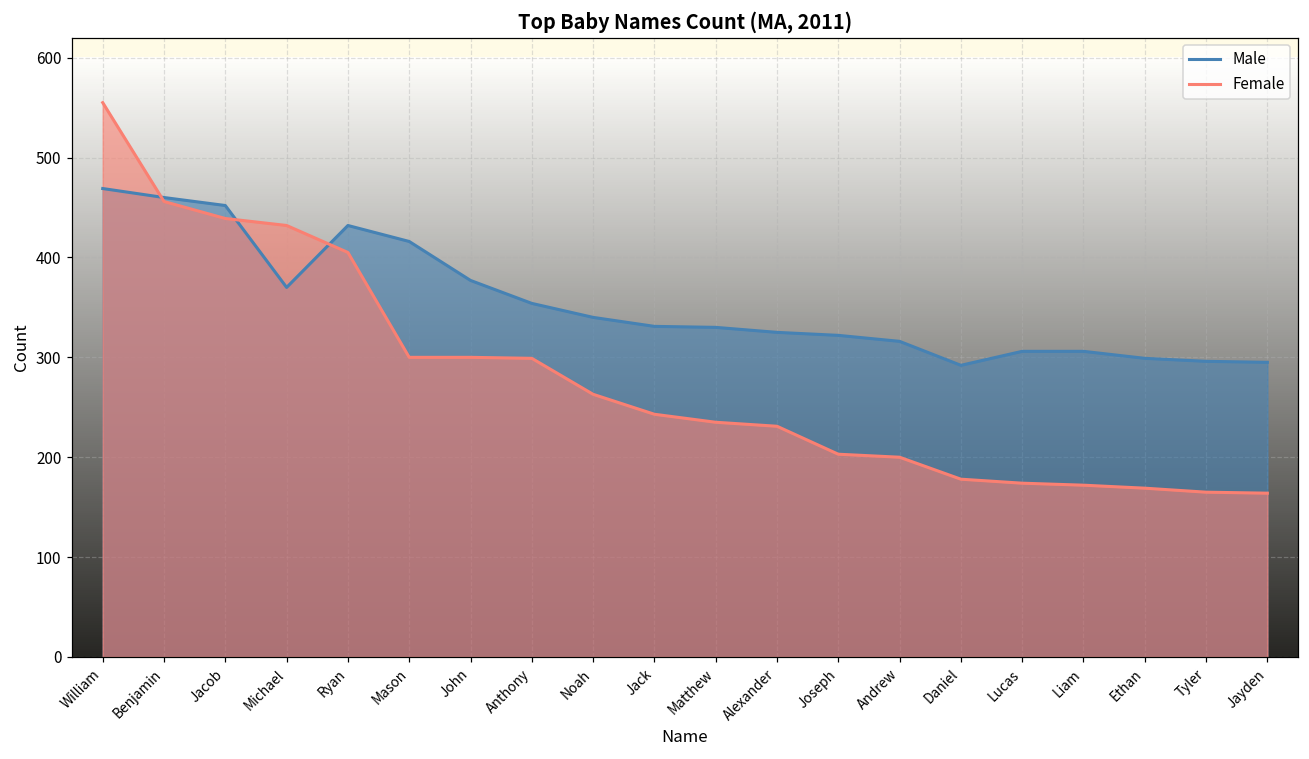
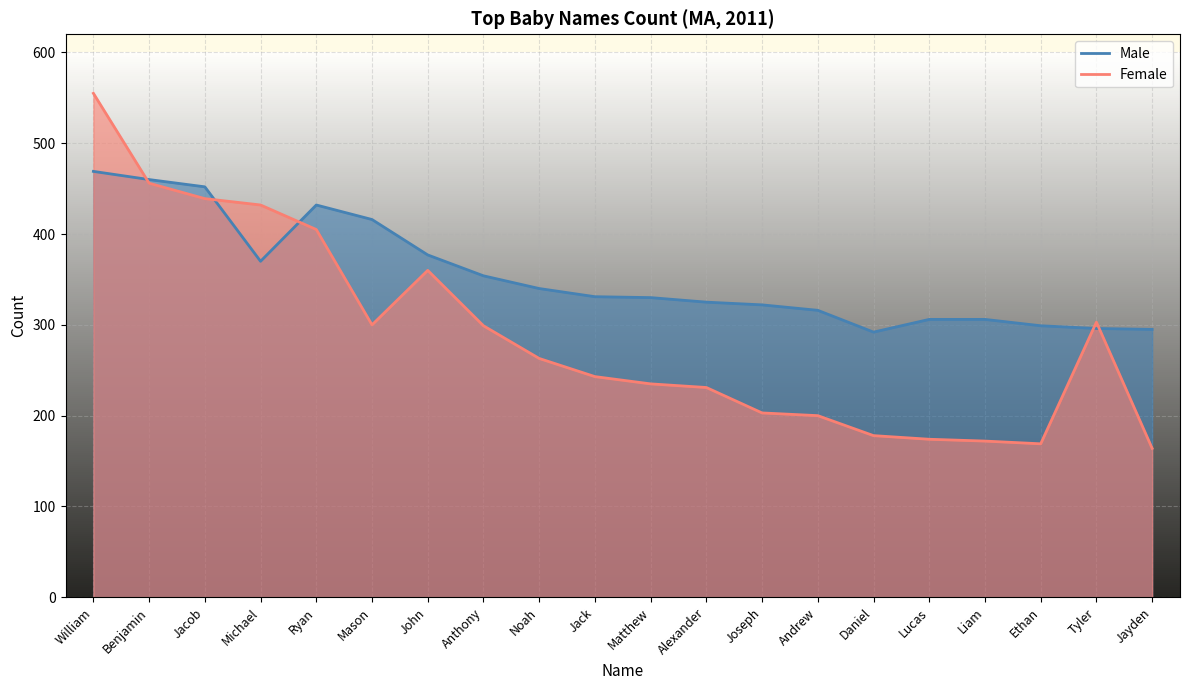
Female, John: 300 -> 360
Female, Tyler: 170 -> 300
